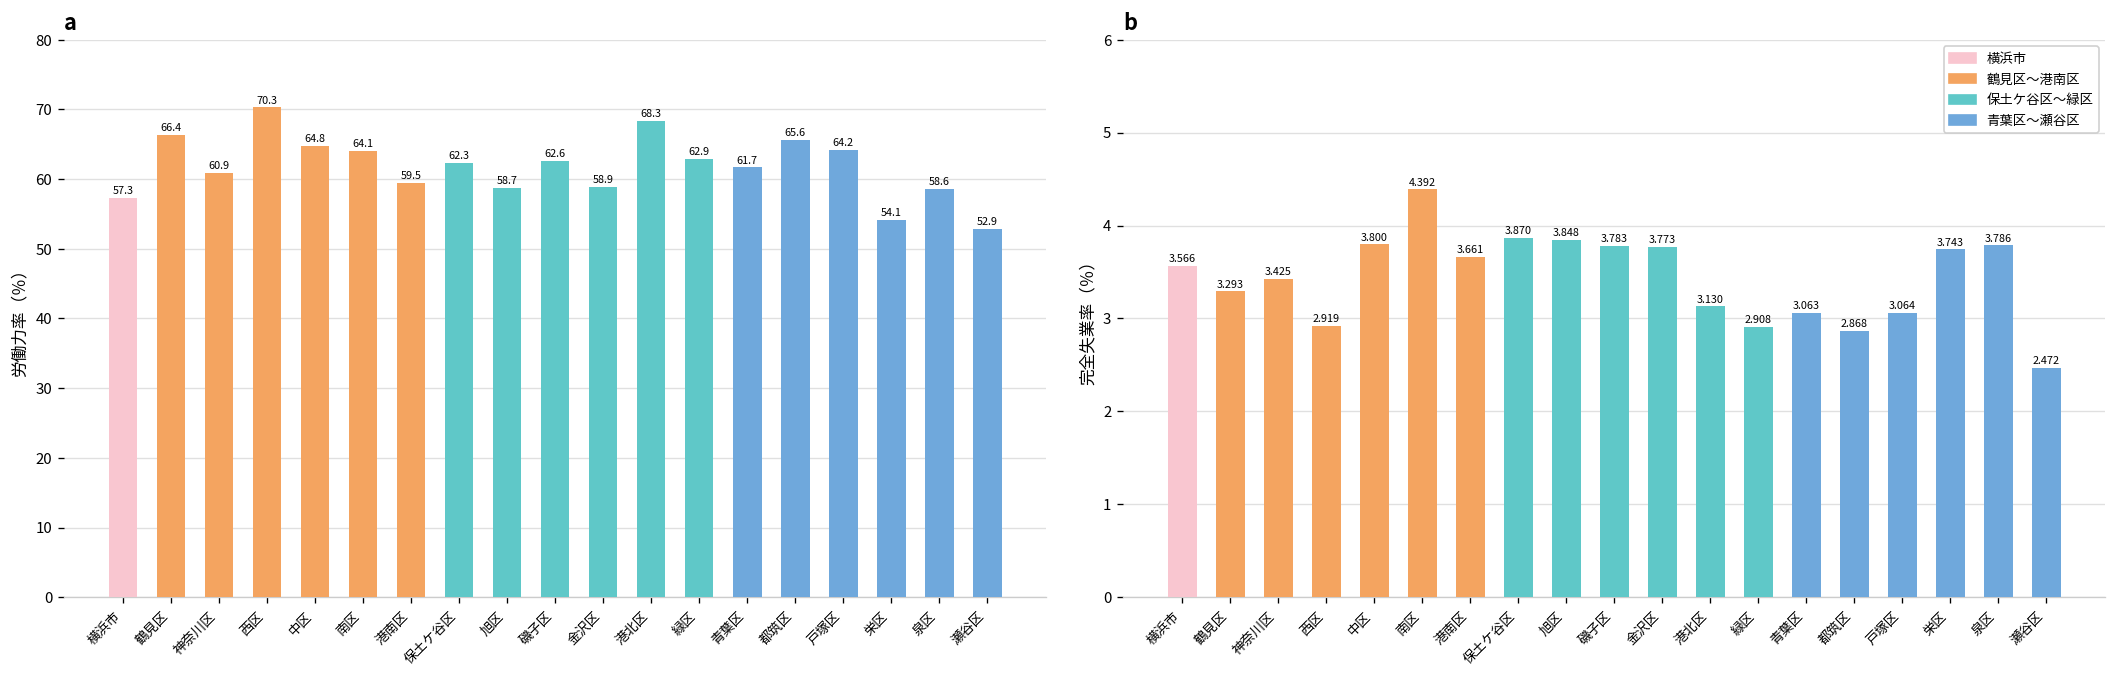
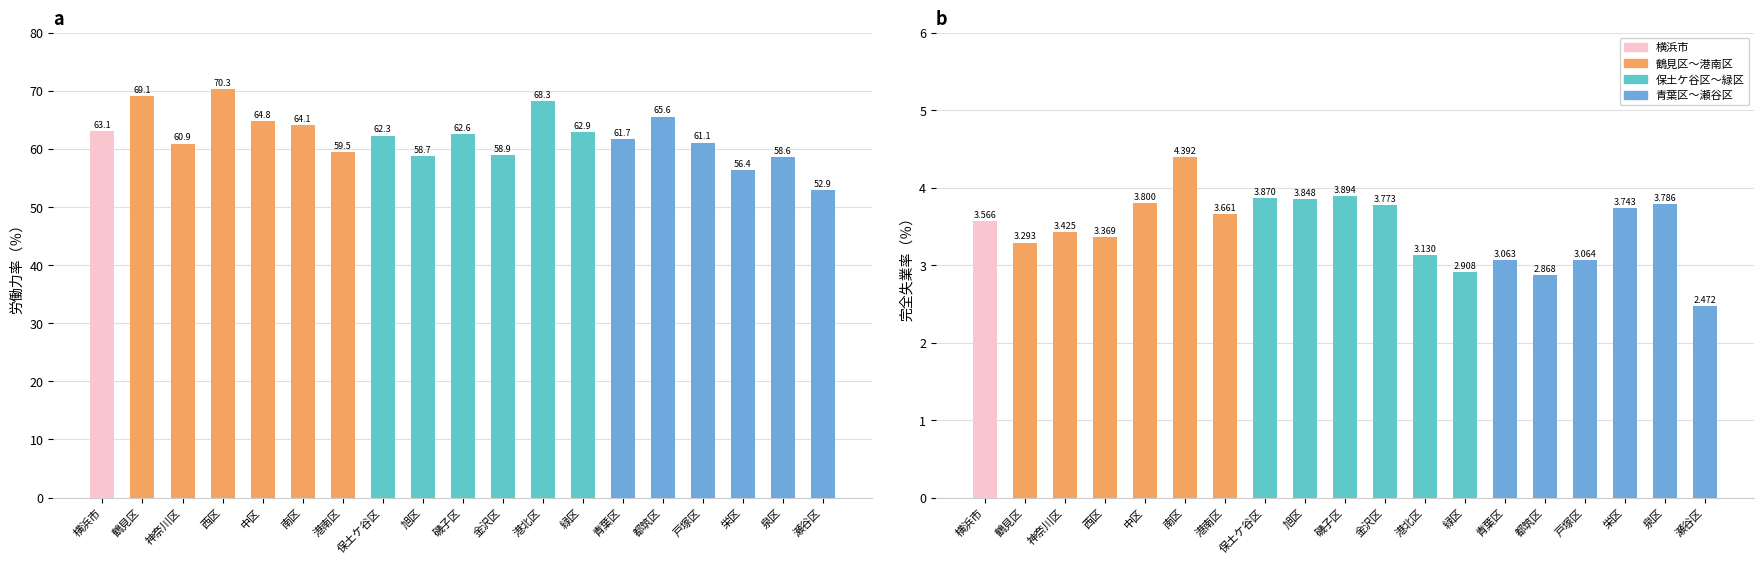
a, 横浜市: 57.3 -> 63.1
a, 鶴見区: 66.4 -> 69.1
a, 戸塚区: 64.2 -> 61.1
a, 栄区: 54.1 -> 56.4
b, 西区: 2.919 -> 3.369
b, 磯子区: 3.783 -> 3.894
